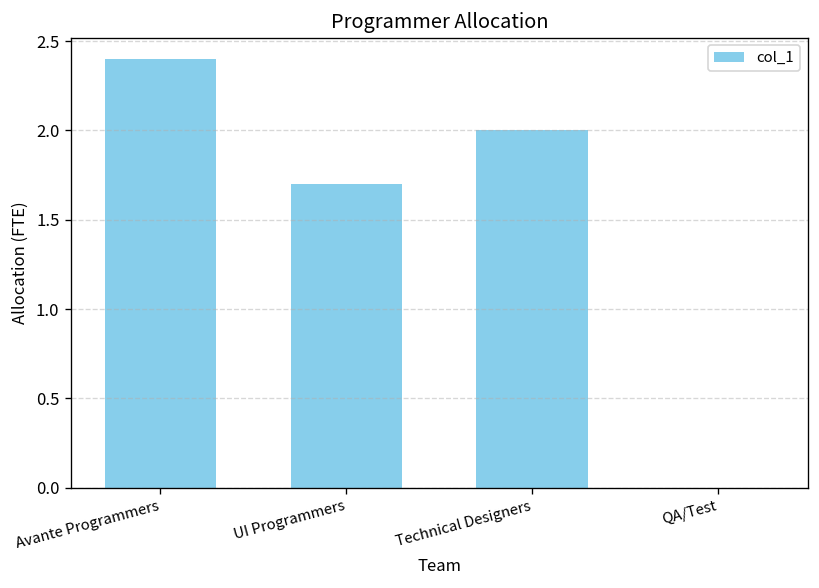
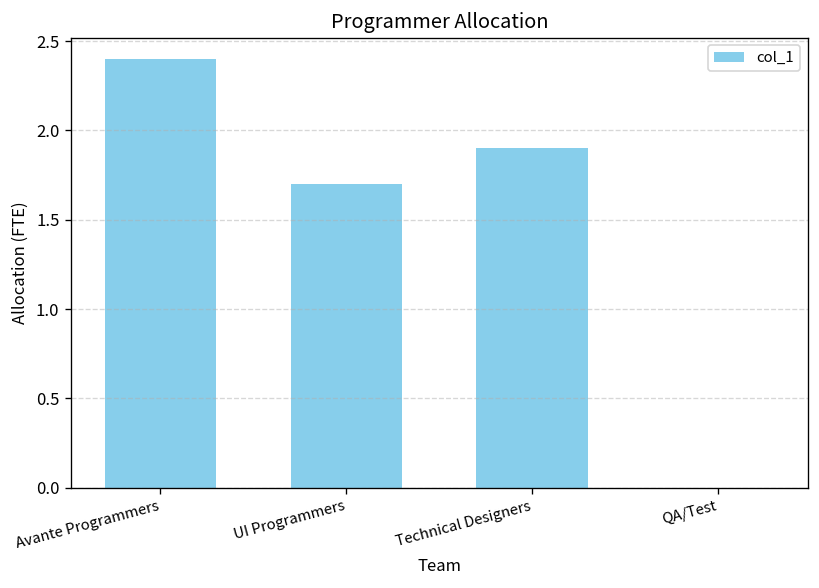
Technical Designers: 2.0 -> 1.9
